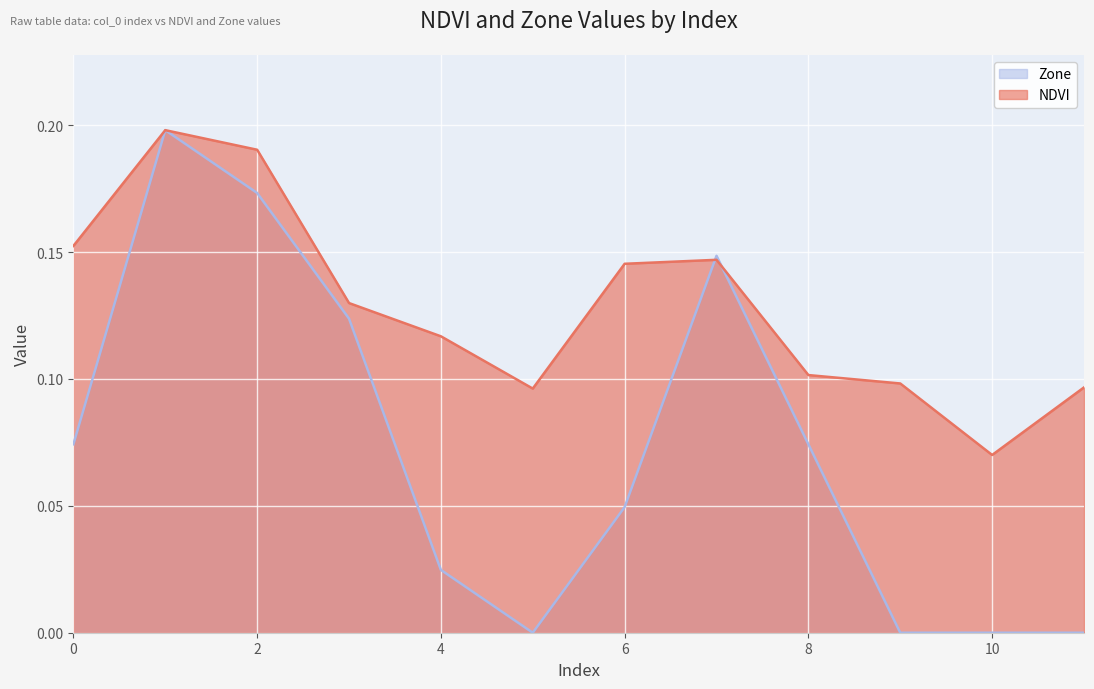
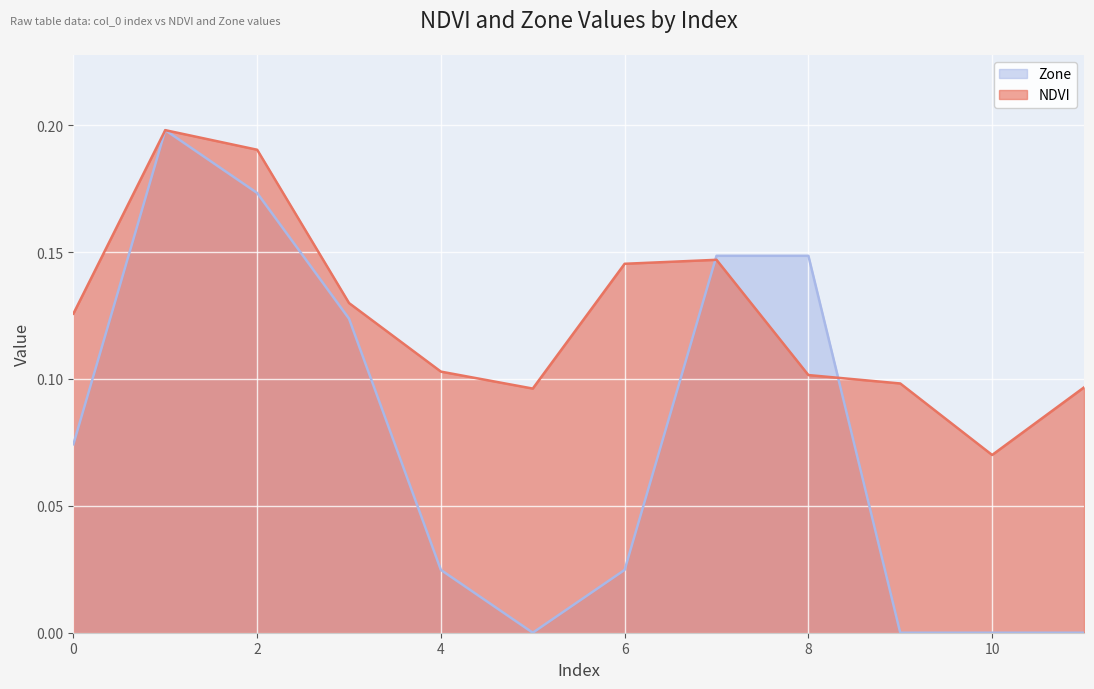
NDVI, 0: 0.152 -> 0.126
NDVI, 4: 0.117 -> 0.103
Zone, 6: 0.050 -> 0.025
Zone, 8: 0.074 -> 0.149
